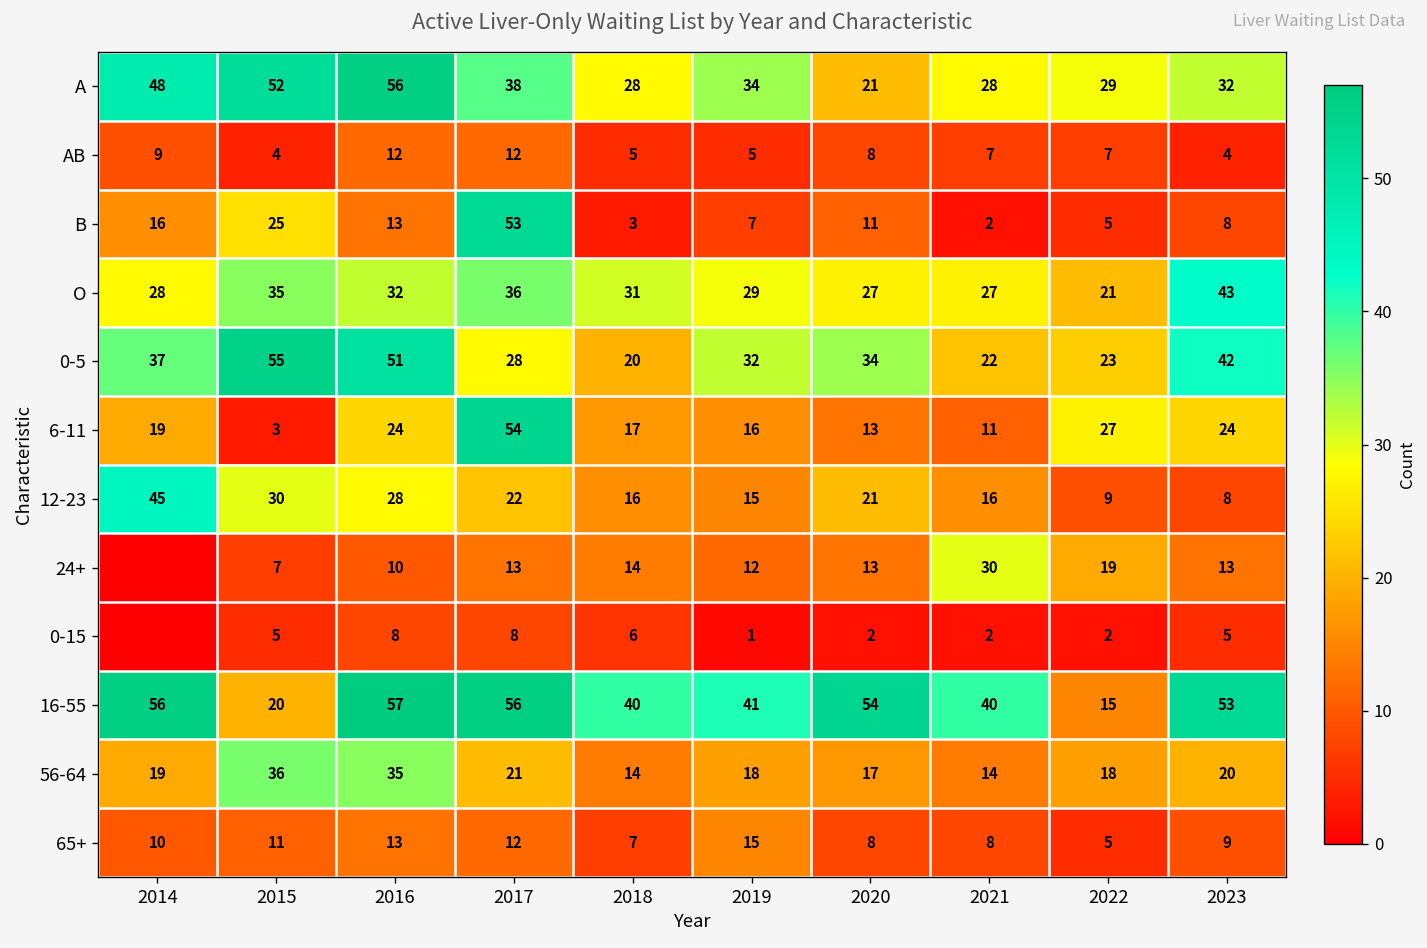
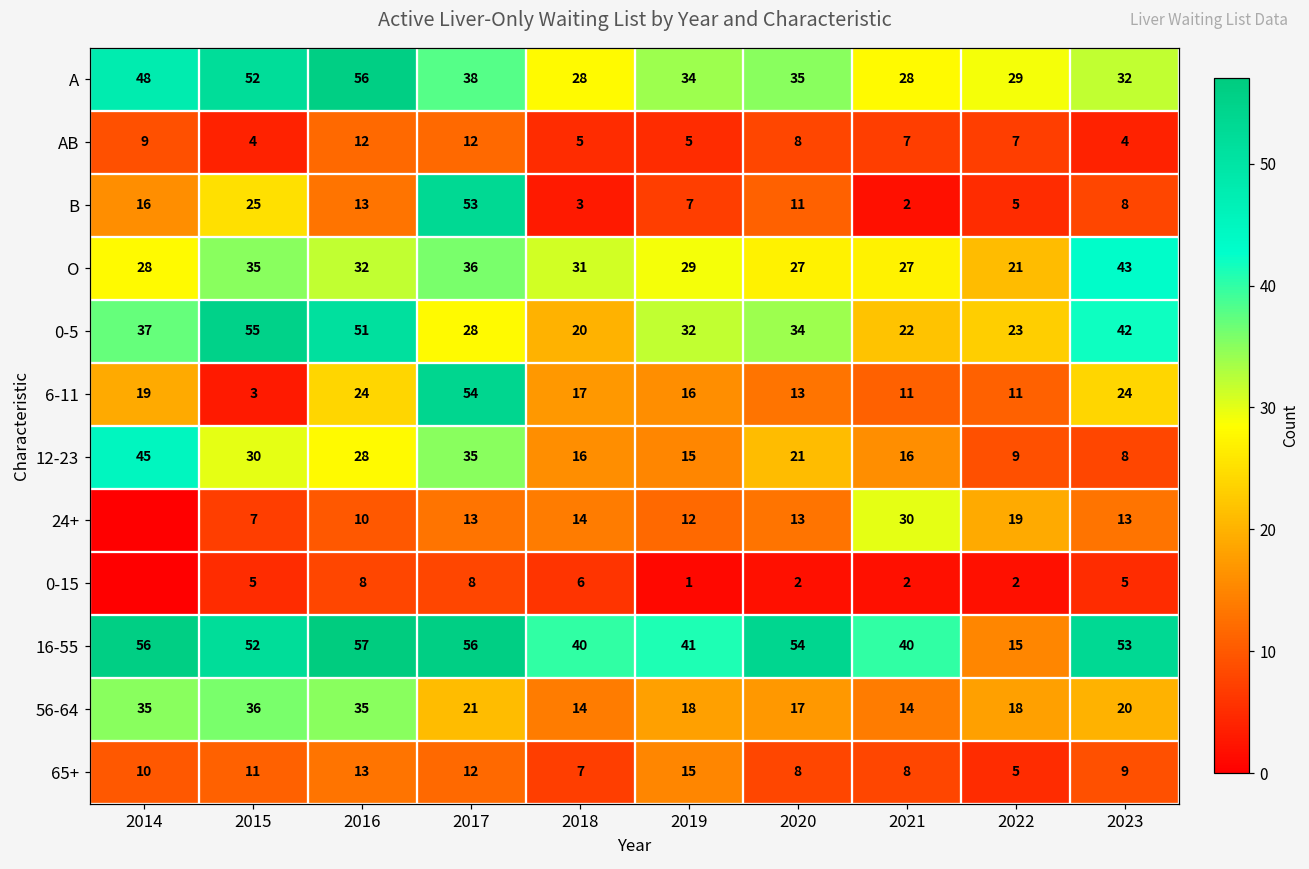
A, 2020: 21 -> 35
6-11, 2022: 27 -> 11
12-23, 2017: 22 -> 35
16-55, 2015: 20 -> 52
56-64, 2014: 19 -> 35
